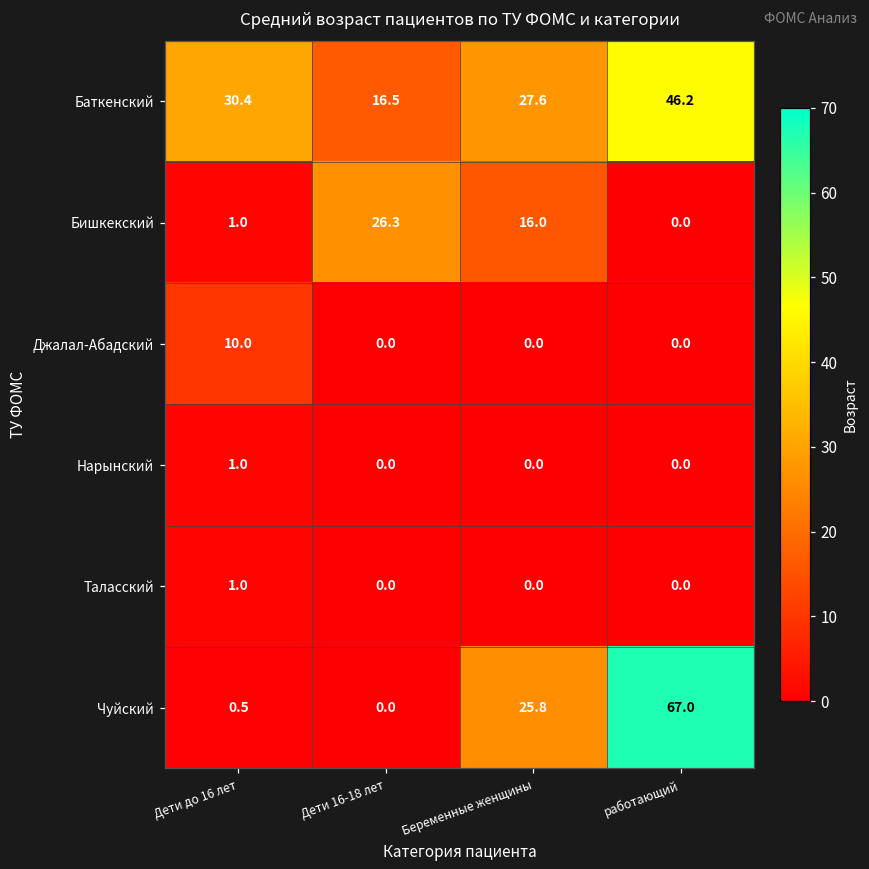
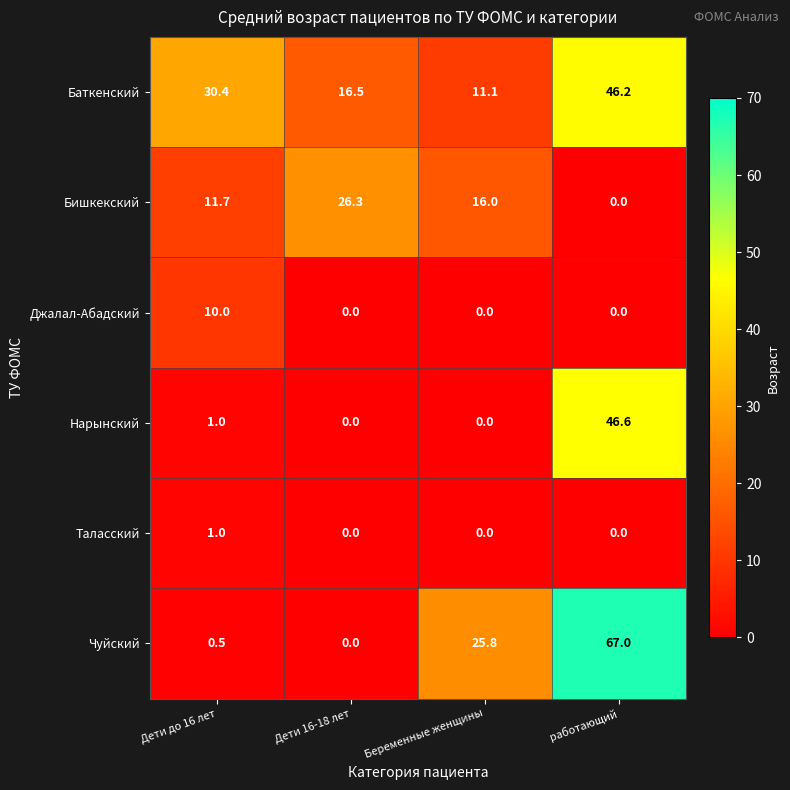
Баткенский, Беременные женщины: 27.6 -> 11.1
Бишкекский, Дети до 16 лет: 1.0 -> 11.7
Нарынский, работающий: 0.0 -> 46.6
